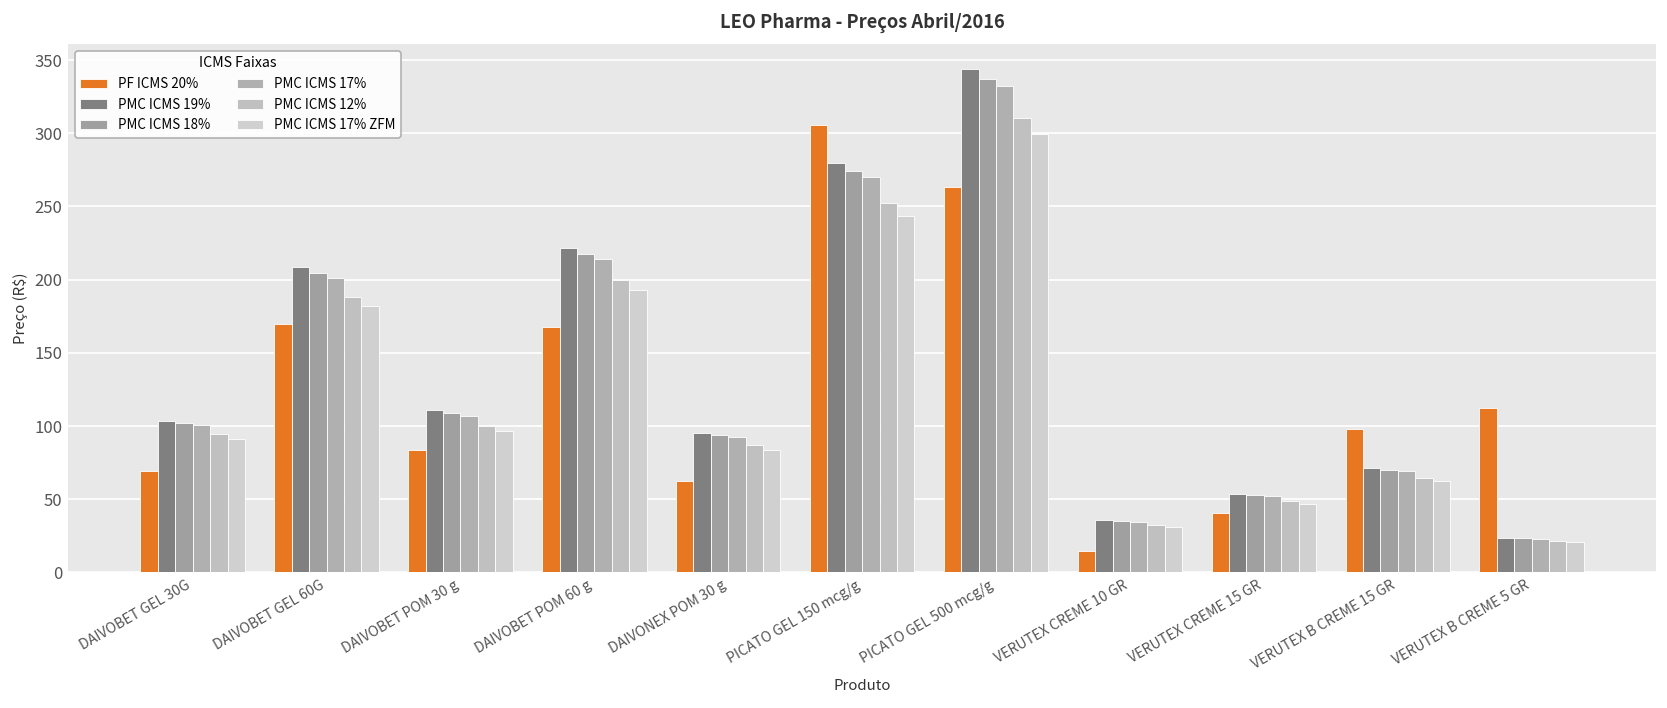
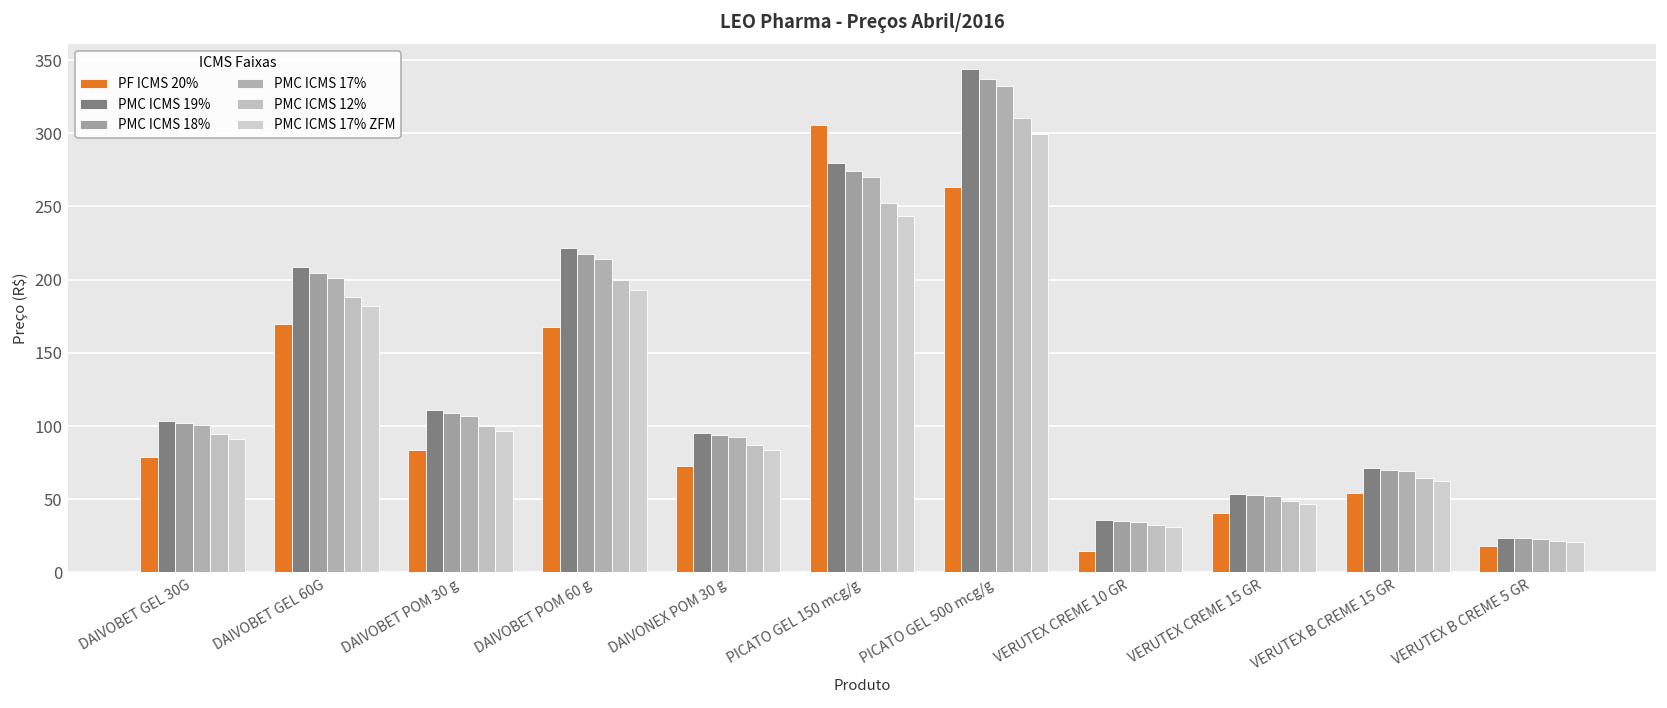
PF ICMS 20%, DAIVOBET GEL 30G: 69 -> 79
PF ICMS 20%, DAIVONEX POM 30 g: 63 -> 72
PF ICMS 20%, VERUTEX B CREME 15 GR: 98 -> 54
PF ICMS 20%, VERUTEX B CREME 5 GR: 112 -> 18
